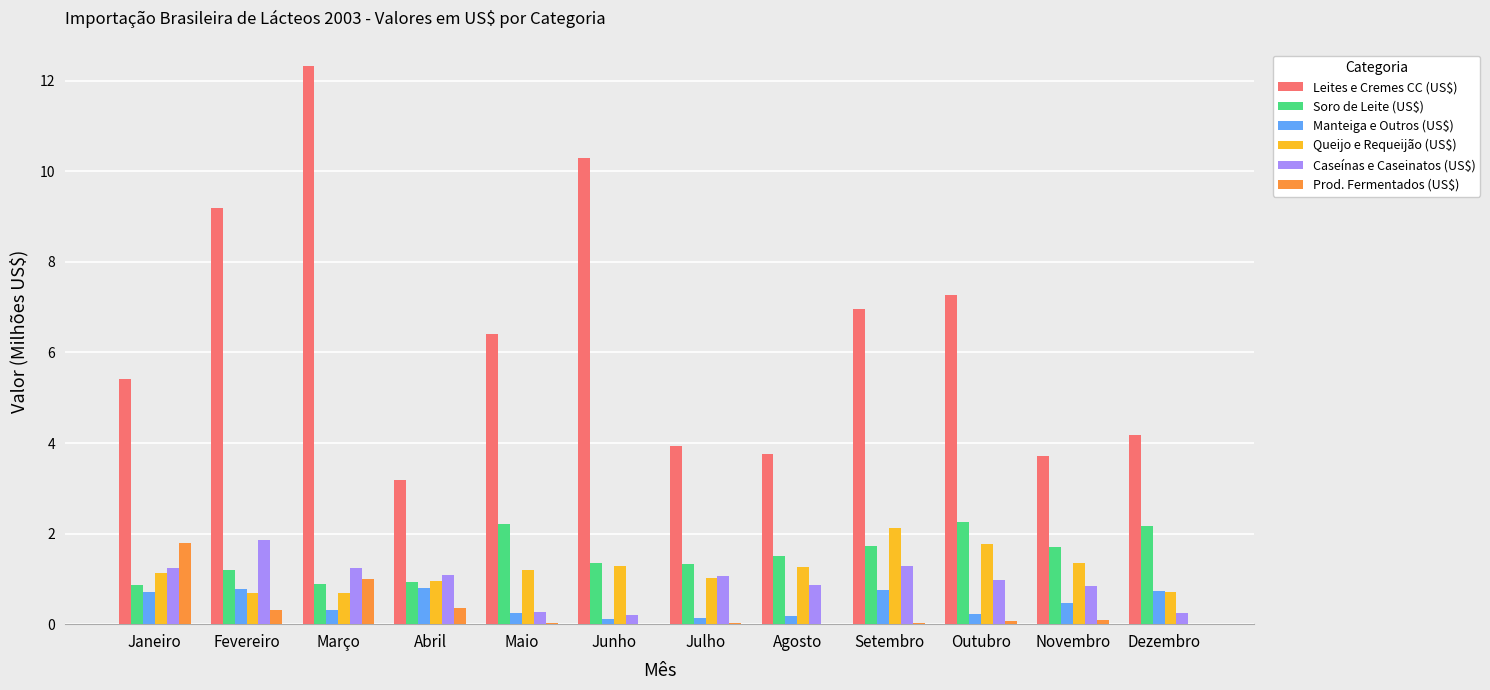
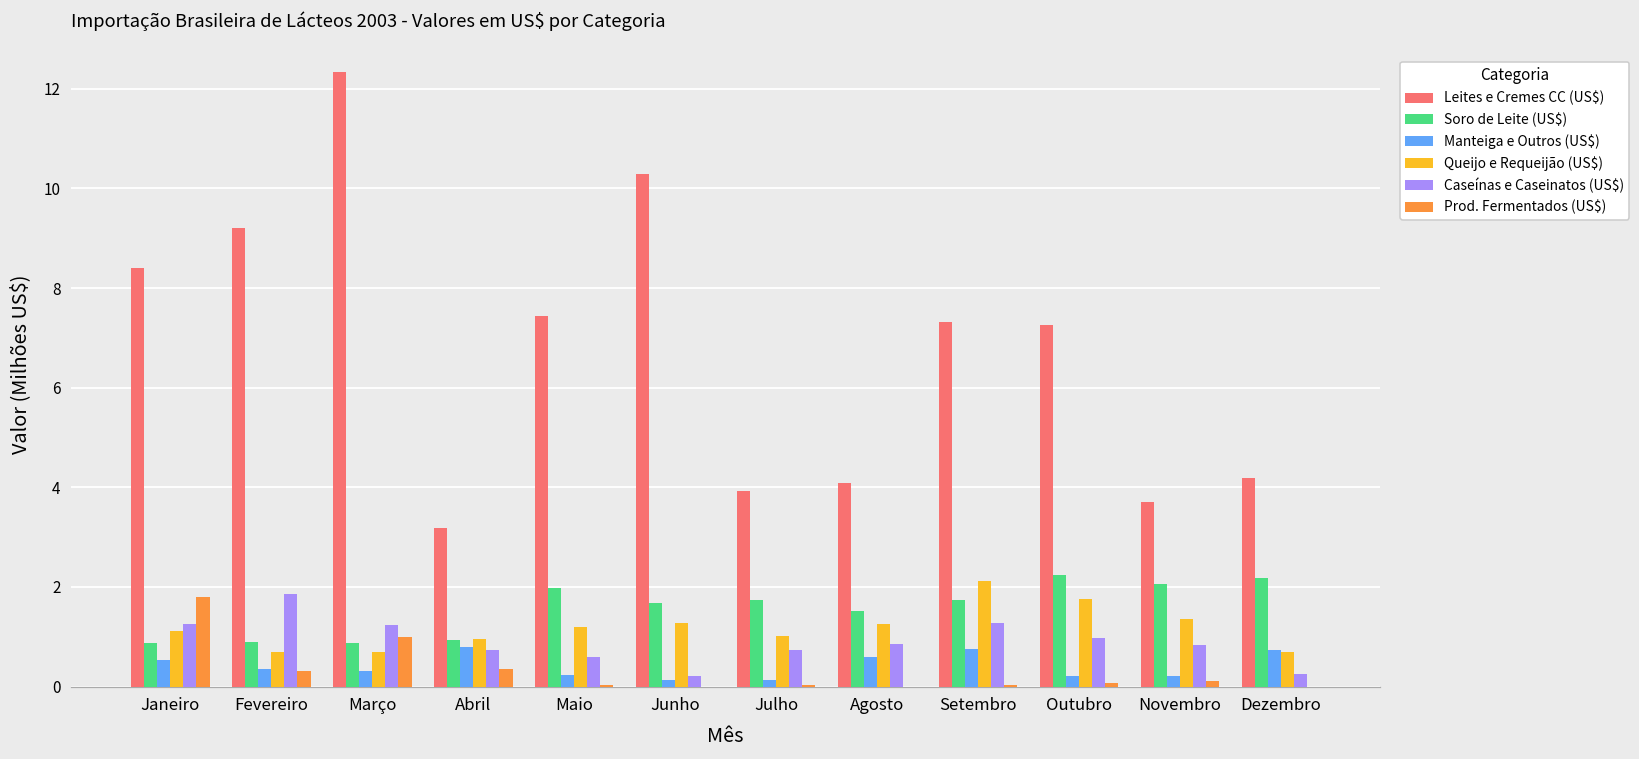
Leites e Cremes CC (US$), Janeiro: 5.4 -> 8.4
Manteiga e Outros (US$), Janeiro: 0.7 -> 0.5
Soro de Leite (US$), Fevereiro: 1.2 -> 0.9
Manteiga e Outros (US$), Fevereiro: 0.8 -> 0.4
Caseínas e Caseinatos (US$), Abril: 1.1 -> 0.7
Leites e Cremes CC (US$), Maio: 6.4 -> 7.4
Soro de Leite (US$), Maio: 2.2 -> 2.0
Caseínas e Caseinatos (US$), Maio: 0.3 -> 0.6
Soro de Leite (US$), Junho: 1.4 -> 1.7
Soro de Leite (US$), Julho: 1.3 -> 1.7
Caseínas e Caseinatos (US$), Julho: 1.1 -> 0.7
Leites e Cremes CC (US$), Agosto: 3.8 -> 4.1
Manteiga e Outros (US$), Agosto: 0.2 -> 0.6
Leites e Cremes CC (US$), Setembro: 7.0 -> 7.3
Soro de Leite (US$), Novembro: 1.7 -> 2.1
Manteiga e Outros (US$), Novembro: 0.5 -> 0.2
